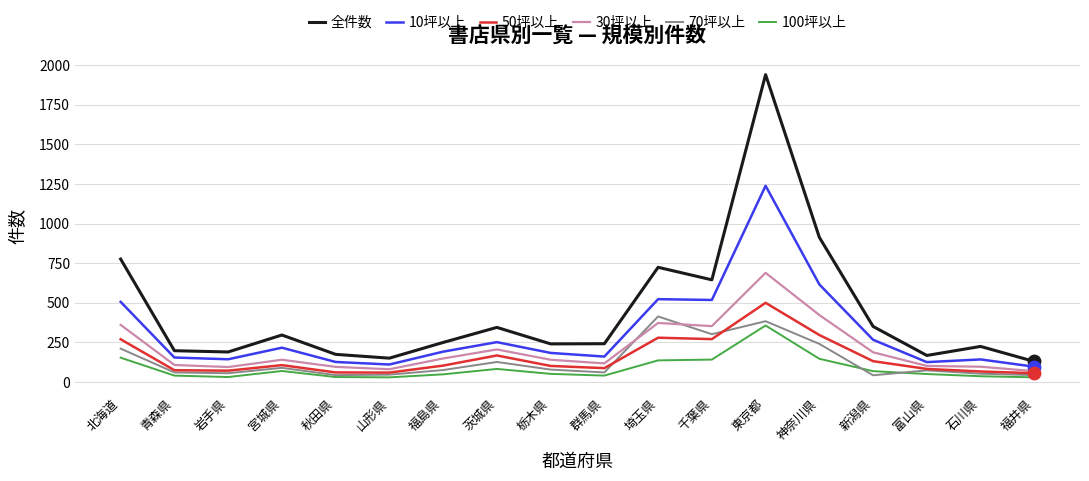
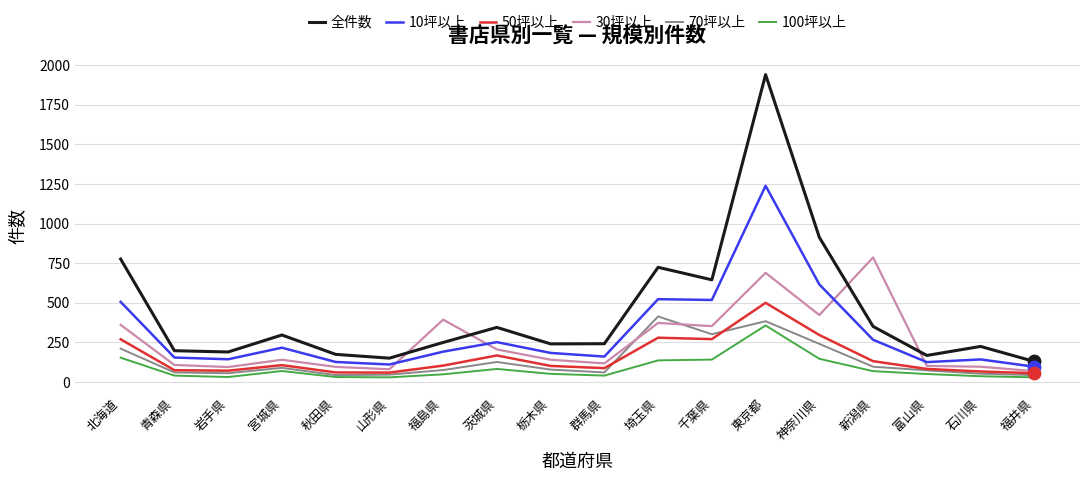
30坪以上, 福島県: 150 -> 390
30坪以上, 新潟県: 190 -> 790
70坪以上, 新潟県: 40 -> 100
